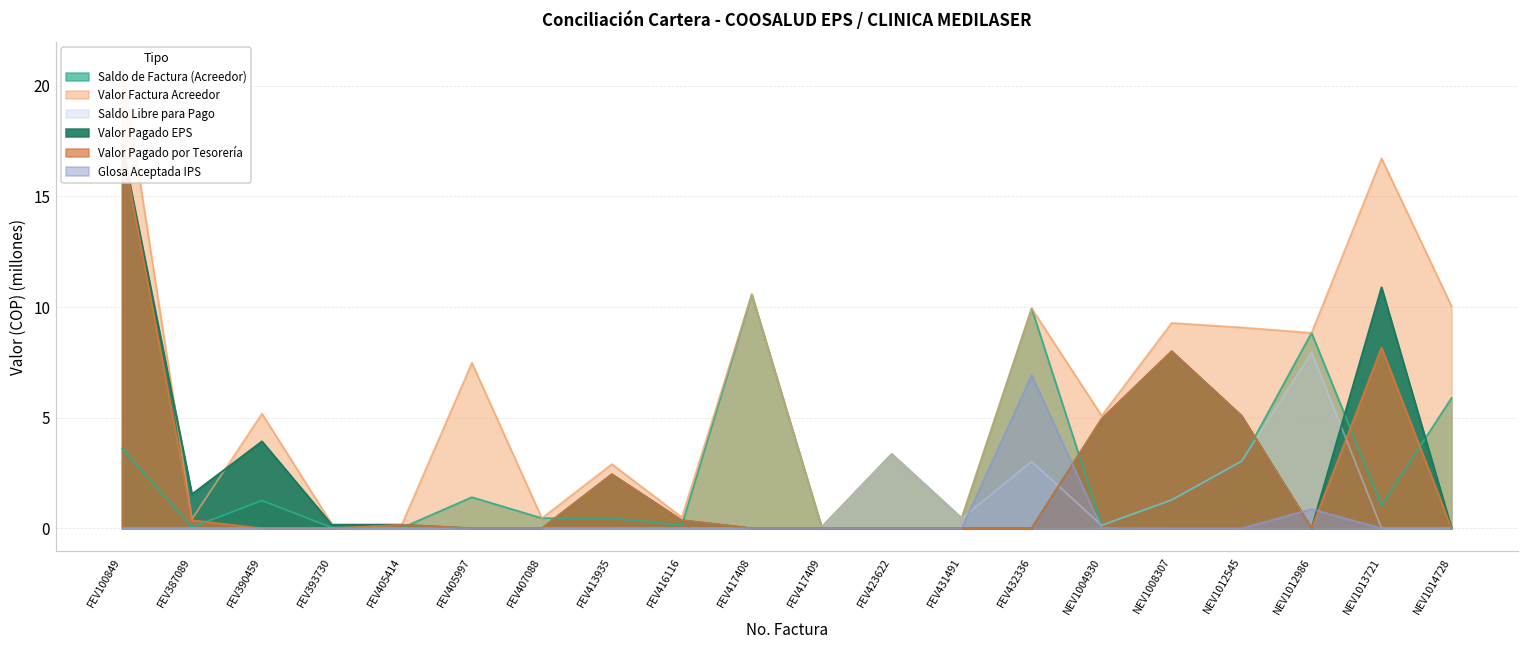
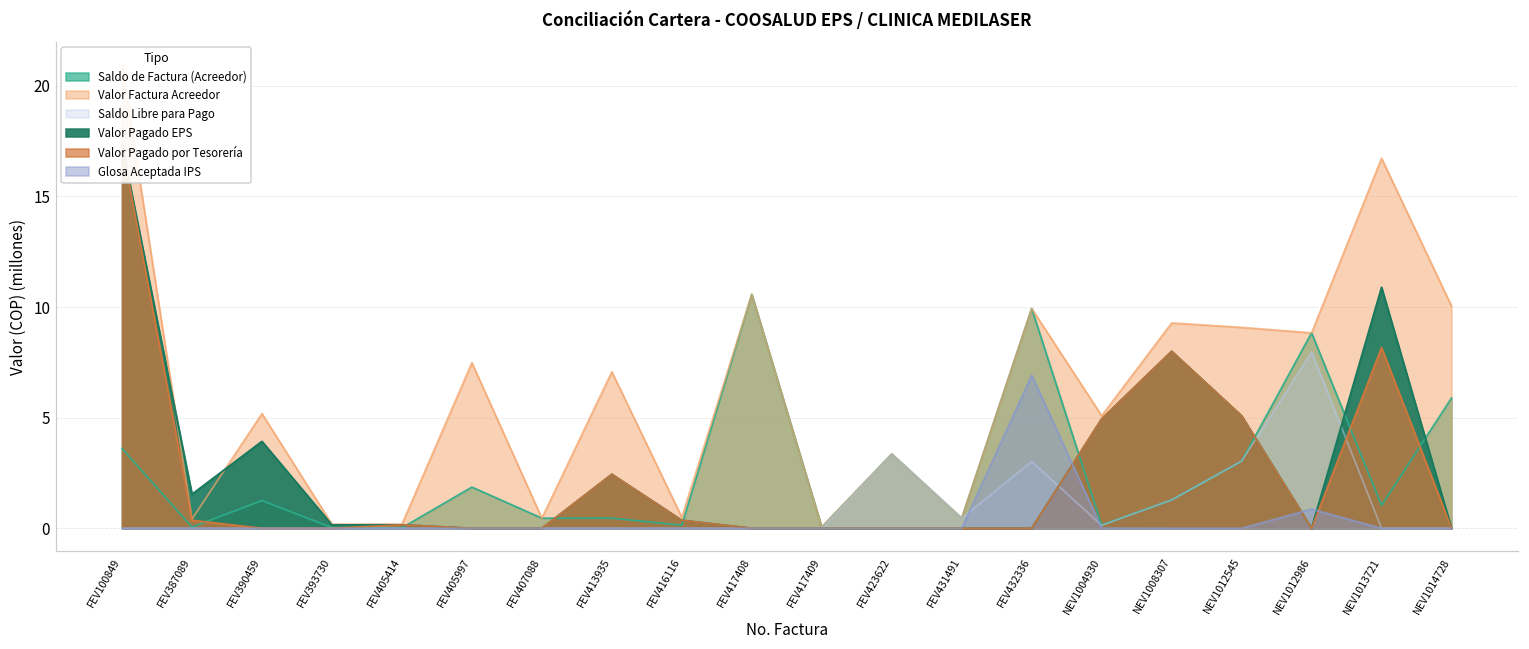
Saldo de Factura (Acreedor), FEV405997: 1.4 -> 1.9
Valor Factura Acreedor, FEV413935: 2.9 -> 7.1
